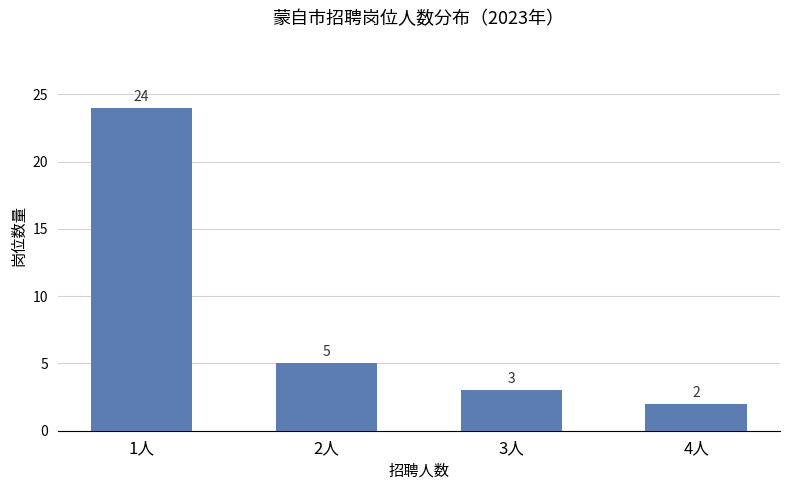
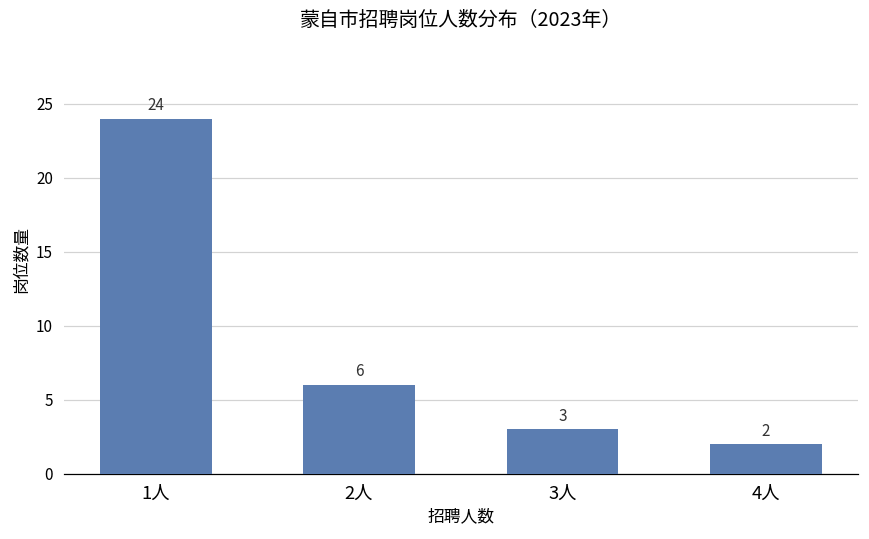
2人: 5 -> 6
